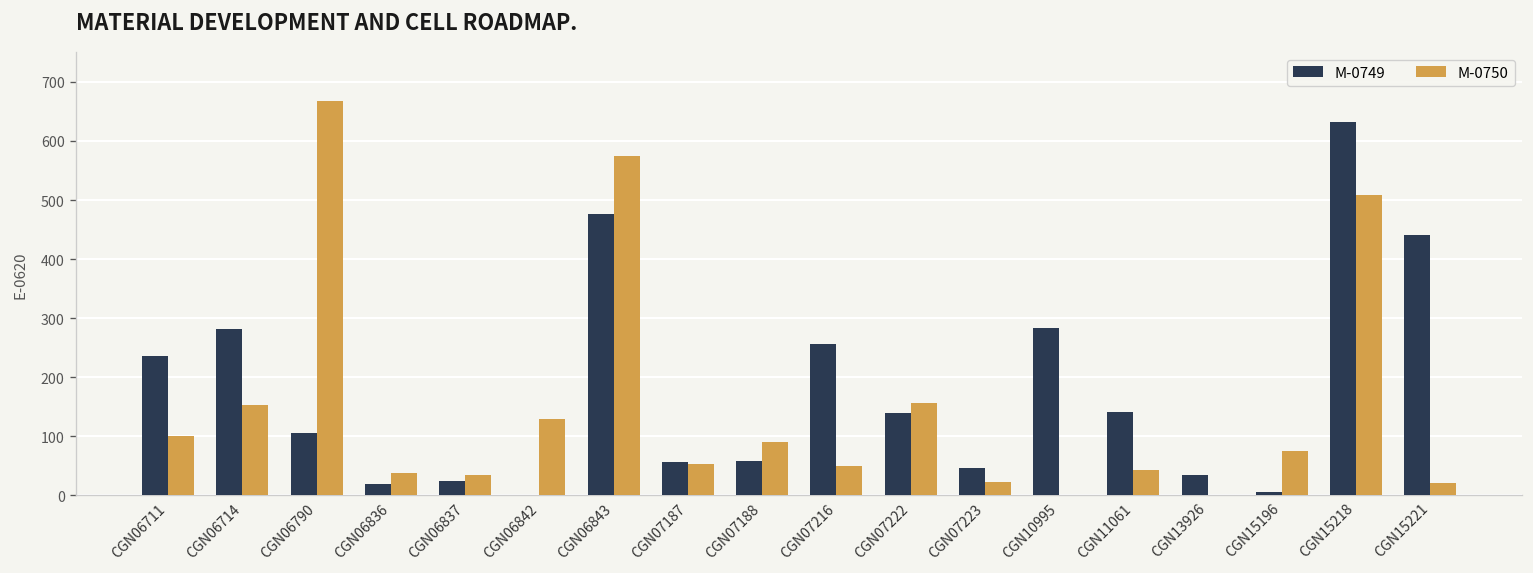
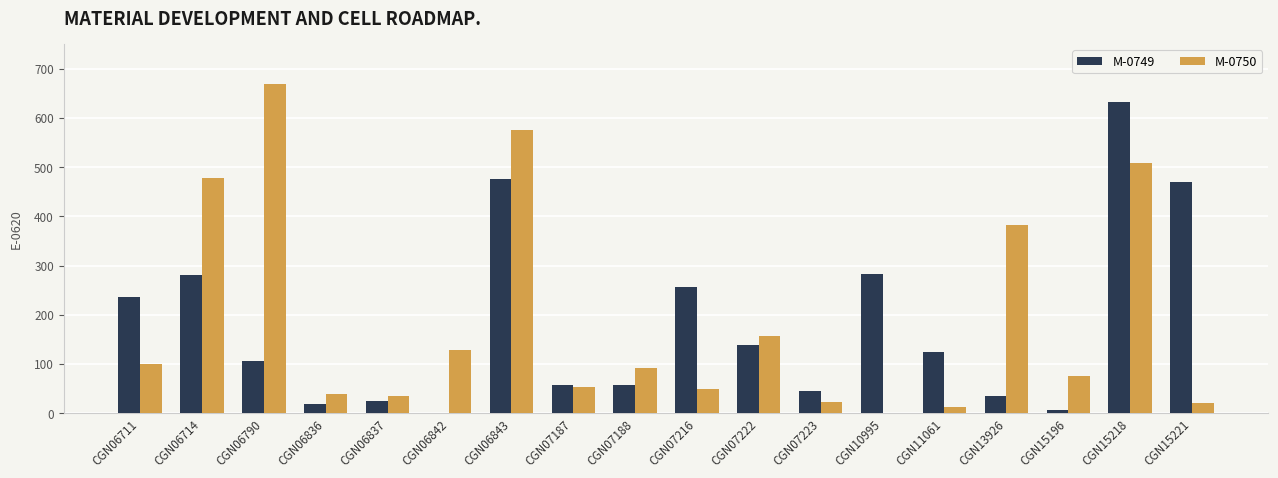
M-0750, CGN06714: 150 -> 480
M-0749, CGN11061: 140 -> 130
M-0750, CGN11061: 40 -> 10
M-0750, CGN13926: 0 -> 380
M-0749, CGN15221: 440 -> 470
